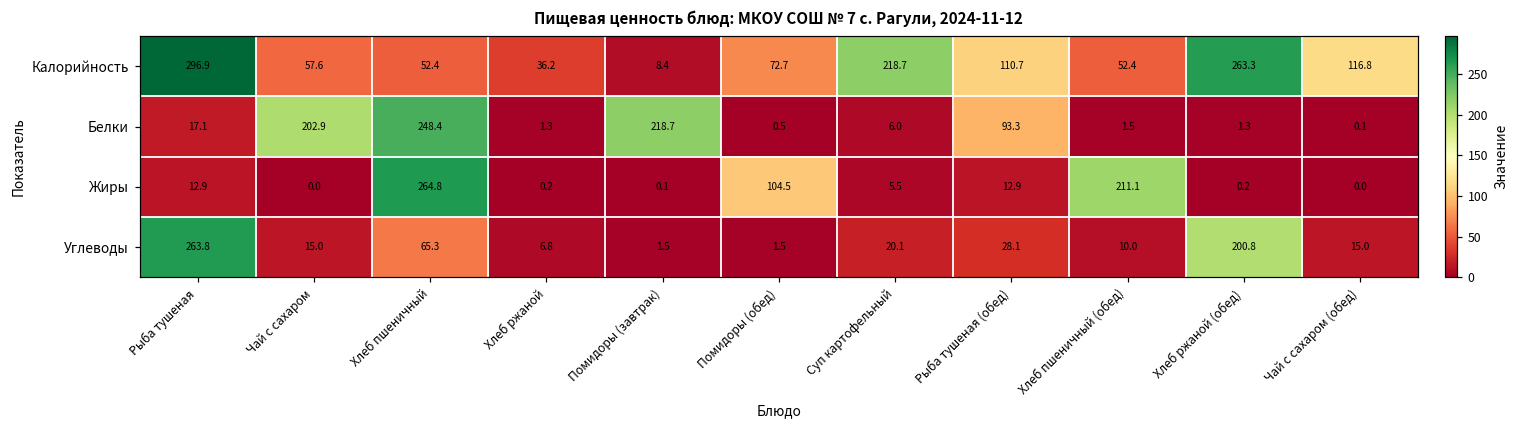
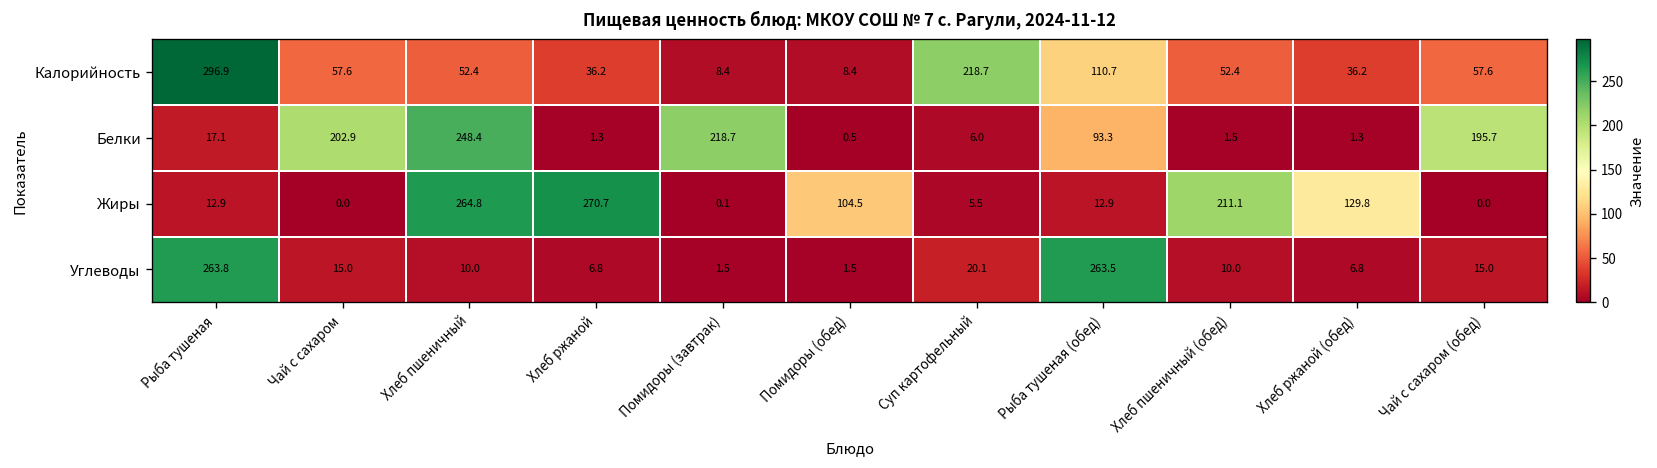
Калорийность, Помидоры (обед): 72.7 -> 8.4
Калорийность, Хлеб ржаной (обед): 263.3 -> 36.2
Калорийность, Чай с сахаром (обед): 116.8 -> 57.6
Белки, Чай с сахаром (обед): 0.1 -> 195.7
Жиры, Хлеб ржаной: 0.2 -> 270.7
Жиры, Хлеб ржаной (обед): 0.2 -> 129.8
Углеводы, Хлеб пшеничный: 65.3 -> 10.0
Углеводы, Рыба тушеная (обед): 28.1 -> 263.5
Углеводы, Хлеб ржаной (обед): 200.8 -> 6.8
